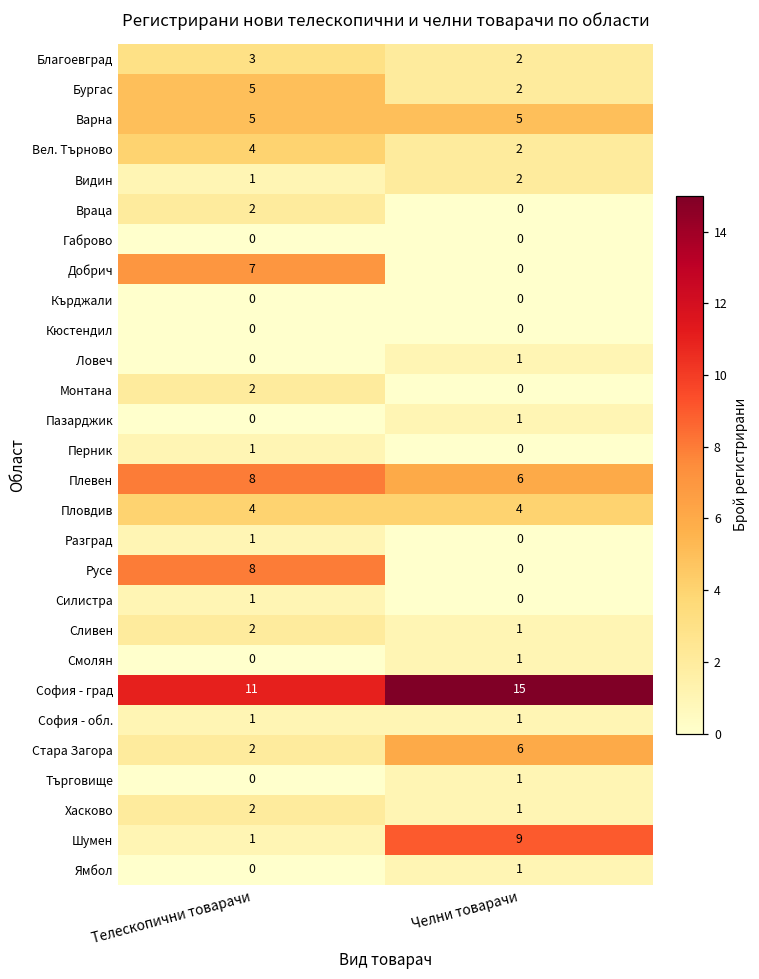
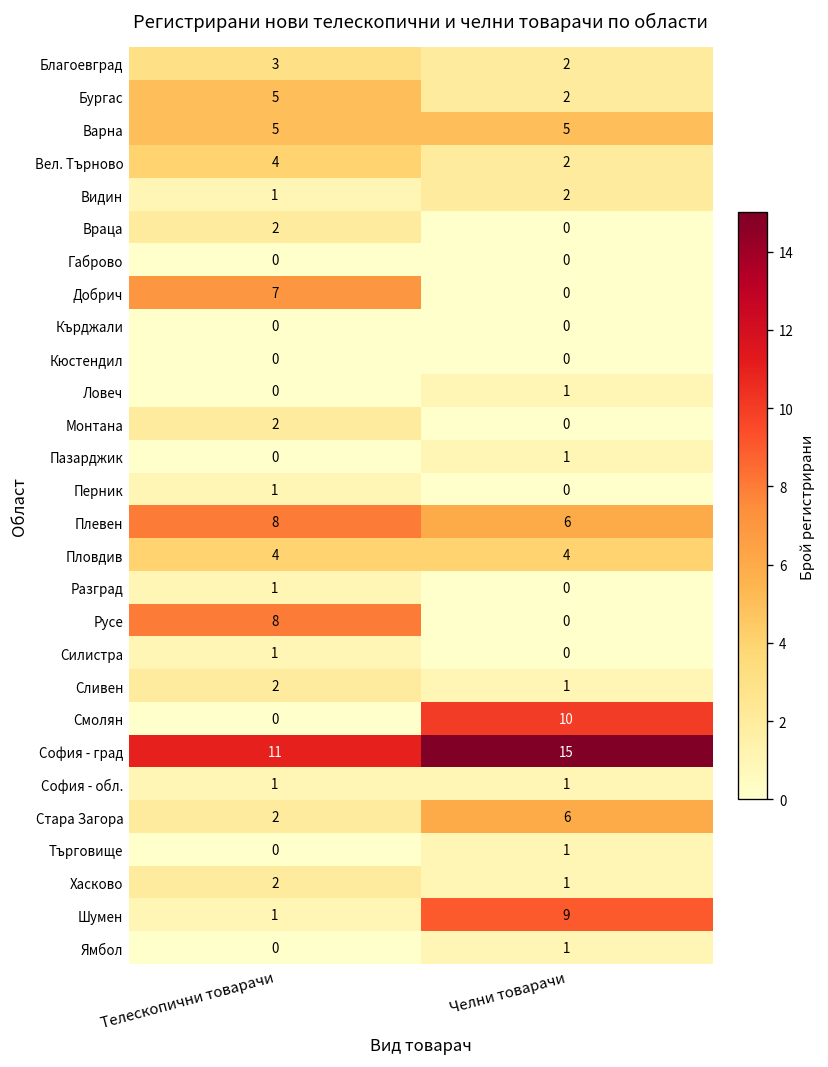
Смолян, Челни товарачи: 1 -> 10
